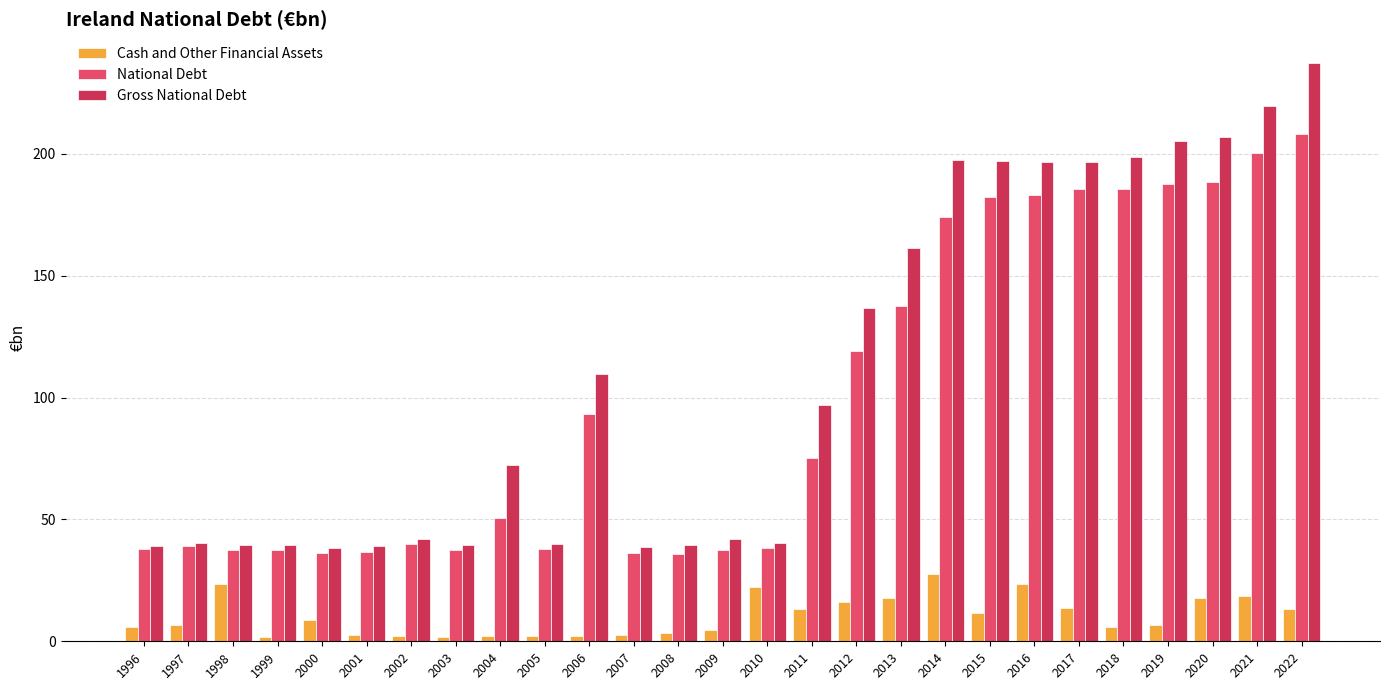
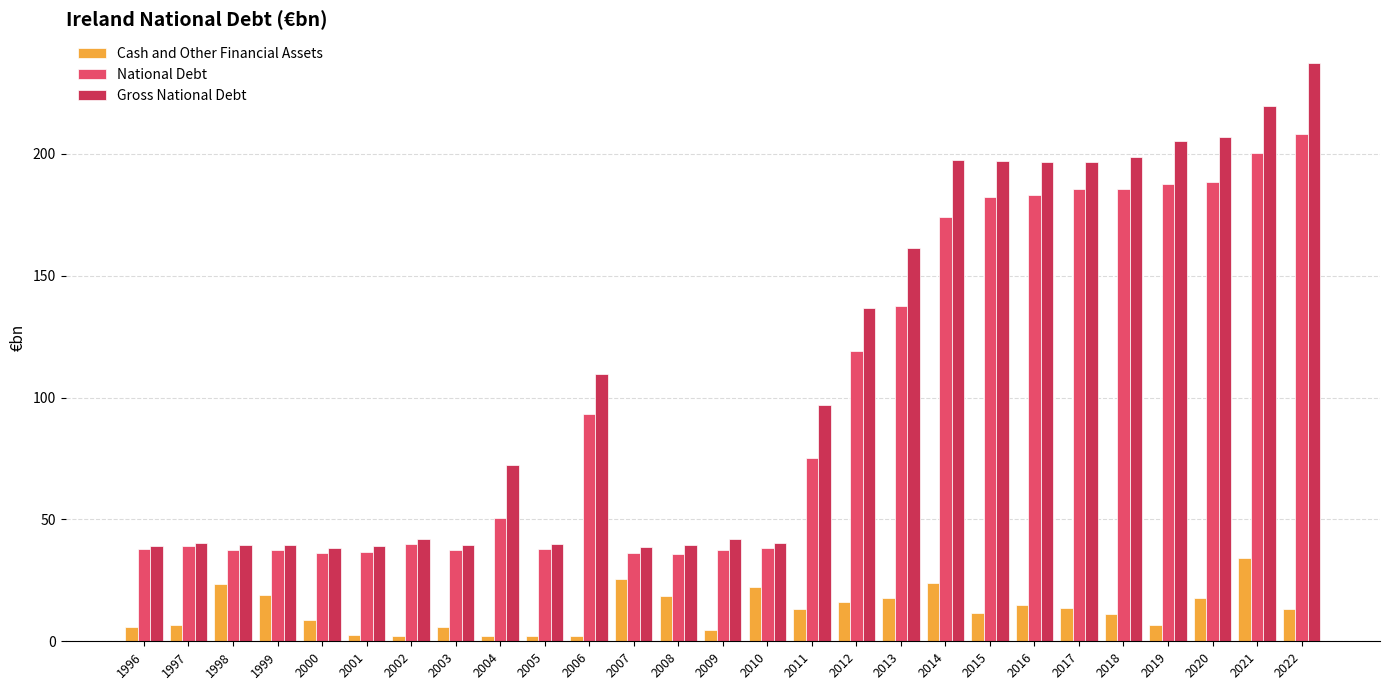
Cash and Other Financial Assets, 1999: 2 -> 19
Cash and Other Financial Assets, 2003: 2 -> 6
Cash and Other Financial Assets, 2007: 2 -> 26
Cash and Other Financial Assets, 2008: 4 -> 18
Cash and Other Financial Assets, 2014: 28 -> 24
Cash and Other Financial Assets, 2016: 23 -> 15
Cash and Other Financial Assets, 2018: 6 -> 11
Cash and Other Financial Assets, 2021: 19 -> 34
